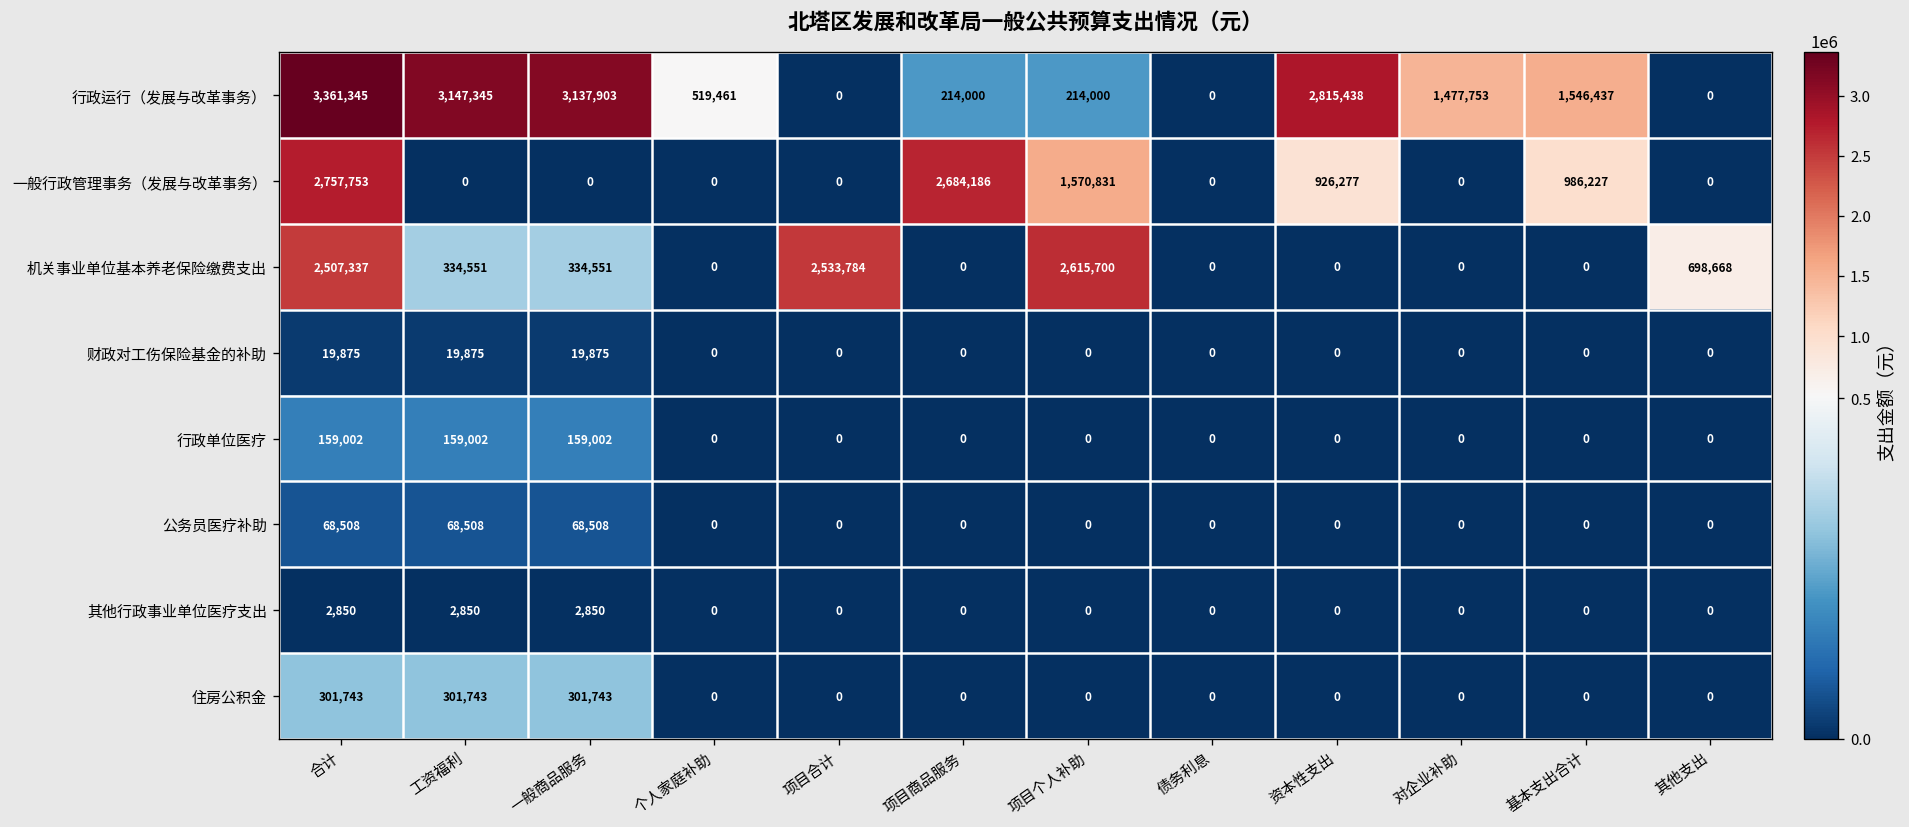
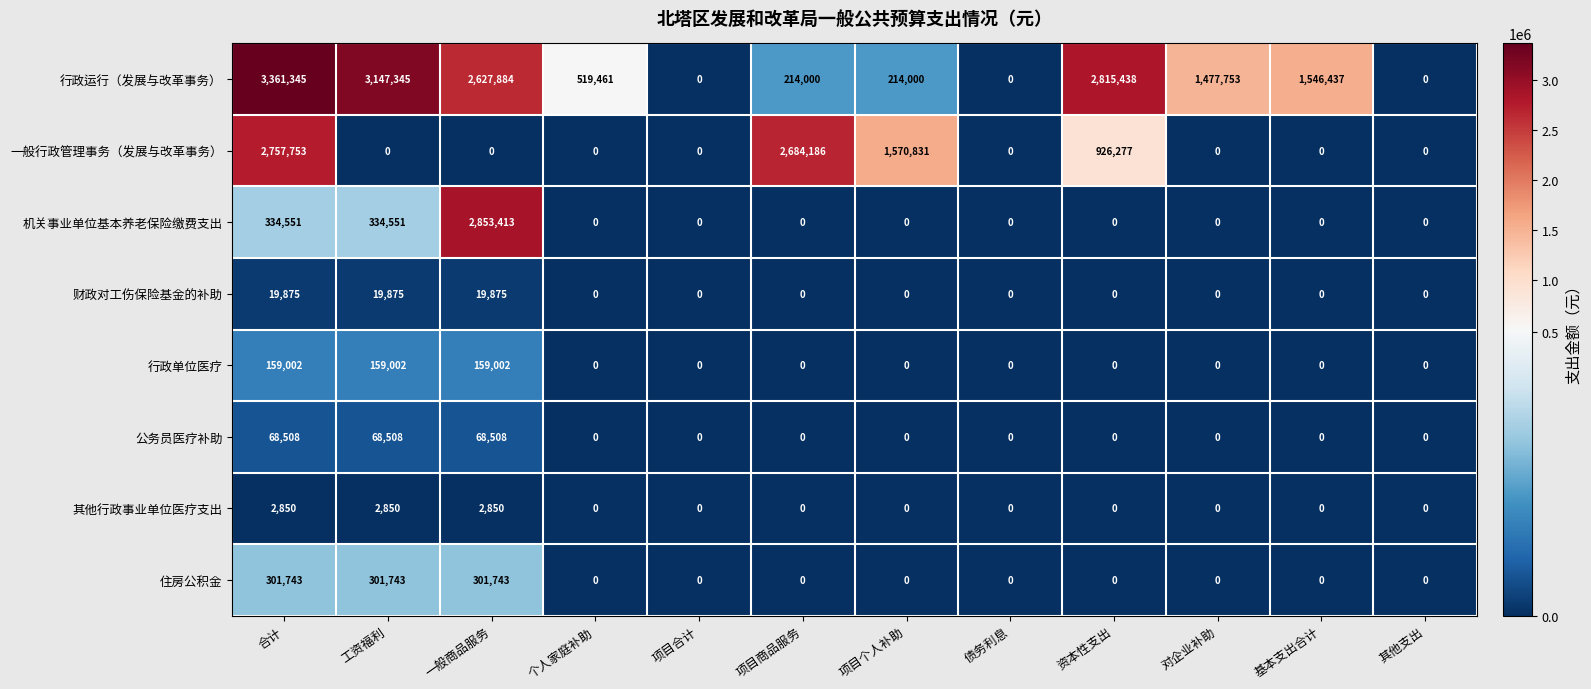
行政运行（发展与改革事务）, 一般商品服务: 3,137,903 -> 2,627,884
一般行政管理事务（发展与改革事务）, 基本支出合计: 986,227 -> 0
机关事业单位基本养老保险缴费支出, 合计: 2,507,337 -> 334,551
机关事业单位基本养老保险缴费支出, 一般商品服务: 334,551 -> 2,853,413
机关事业单位基本养老保险缴费支出, 项目合计: 2,533,784 -> 0
机关事业单位基本养老保险缴费支出, 项目个人补助: 2,615,700 -> 0
机关事业单位基本养老保险缴费支出, 其他支出: 698,668 -> 0
